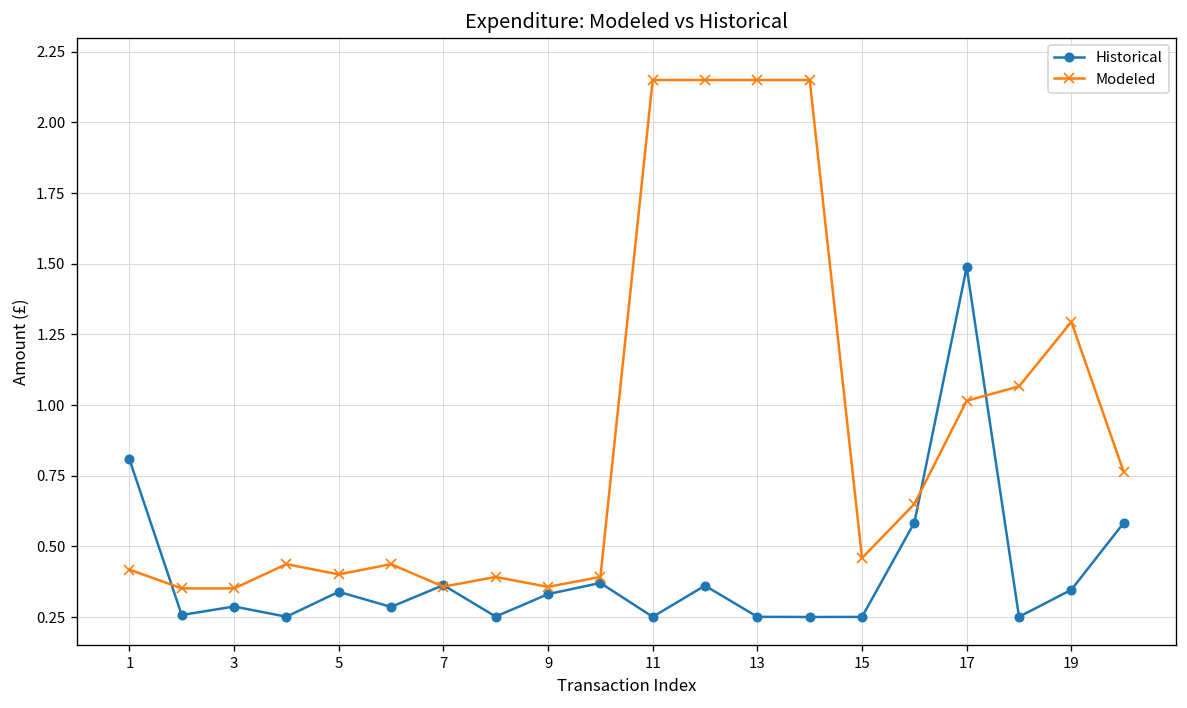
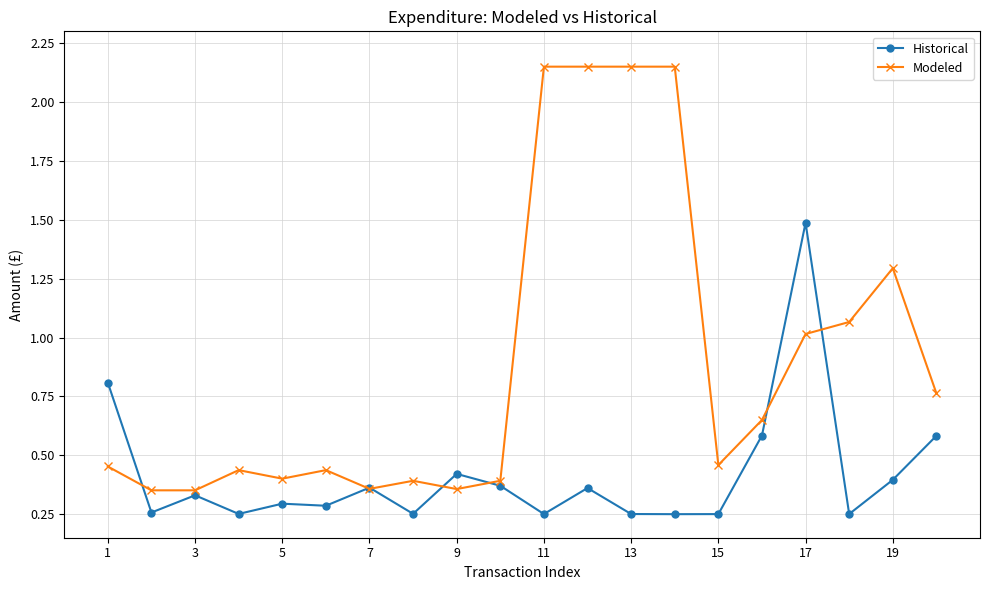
Modeled, 1: 0.42 -> 0.45
Historical, 3: 0.29 -> 0.33
Historical, 5: 0.34 -> 0.29
Historical, 9: 0.33 -> 0.42
Historical, 19: 0.35 -> 0.40
